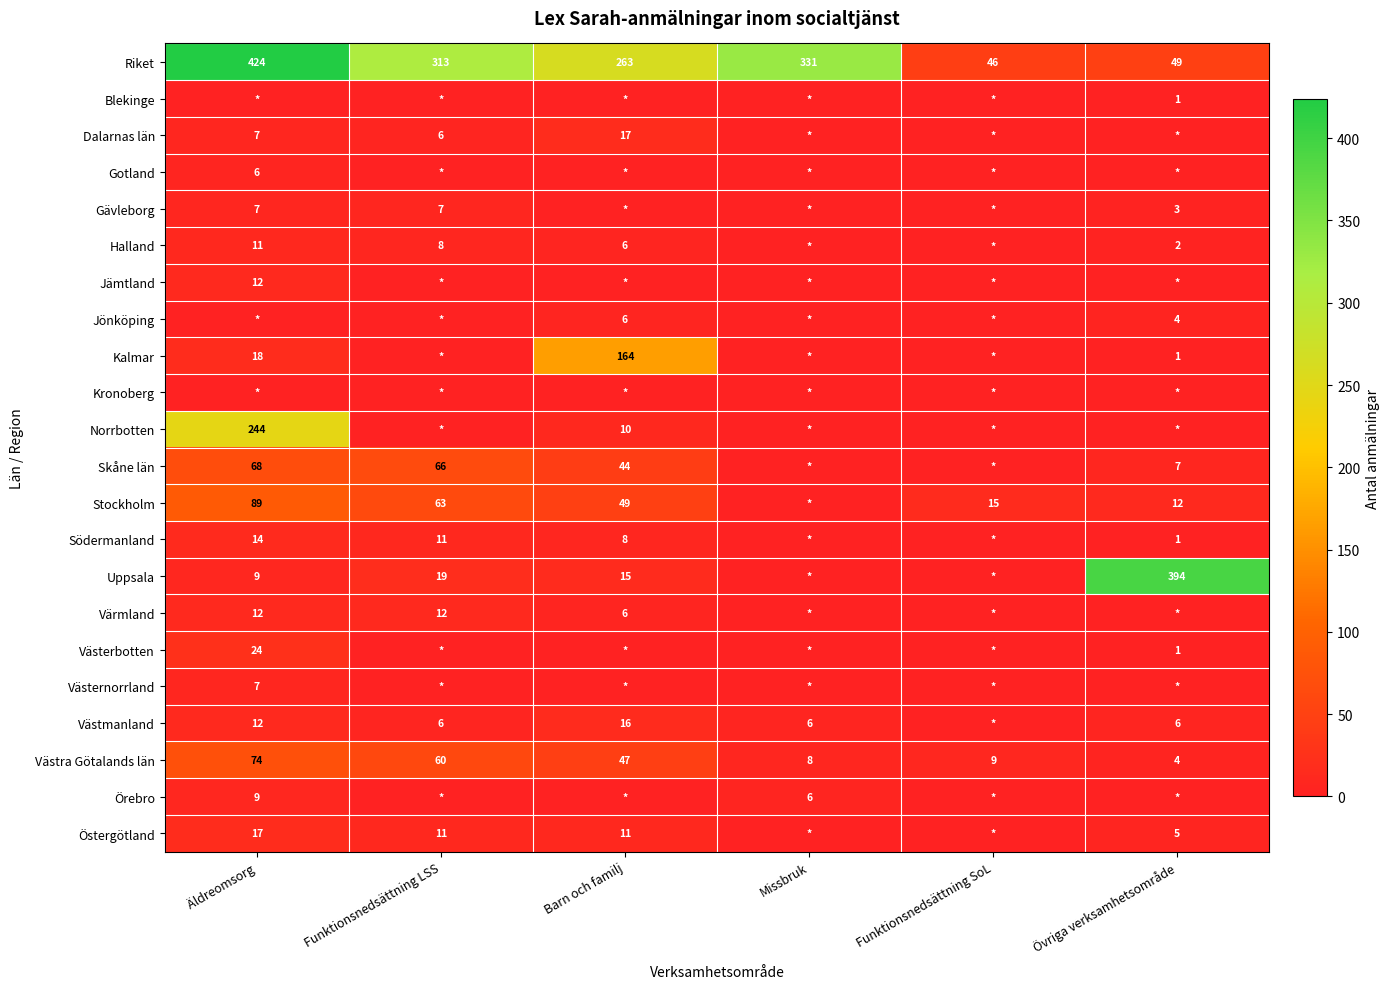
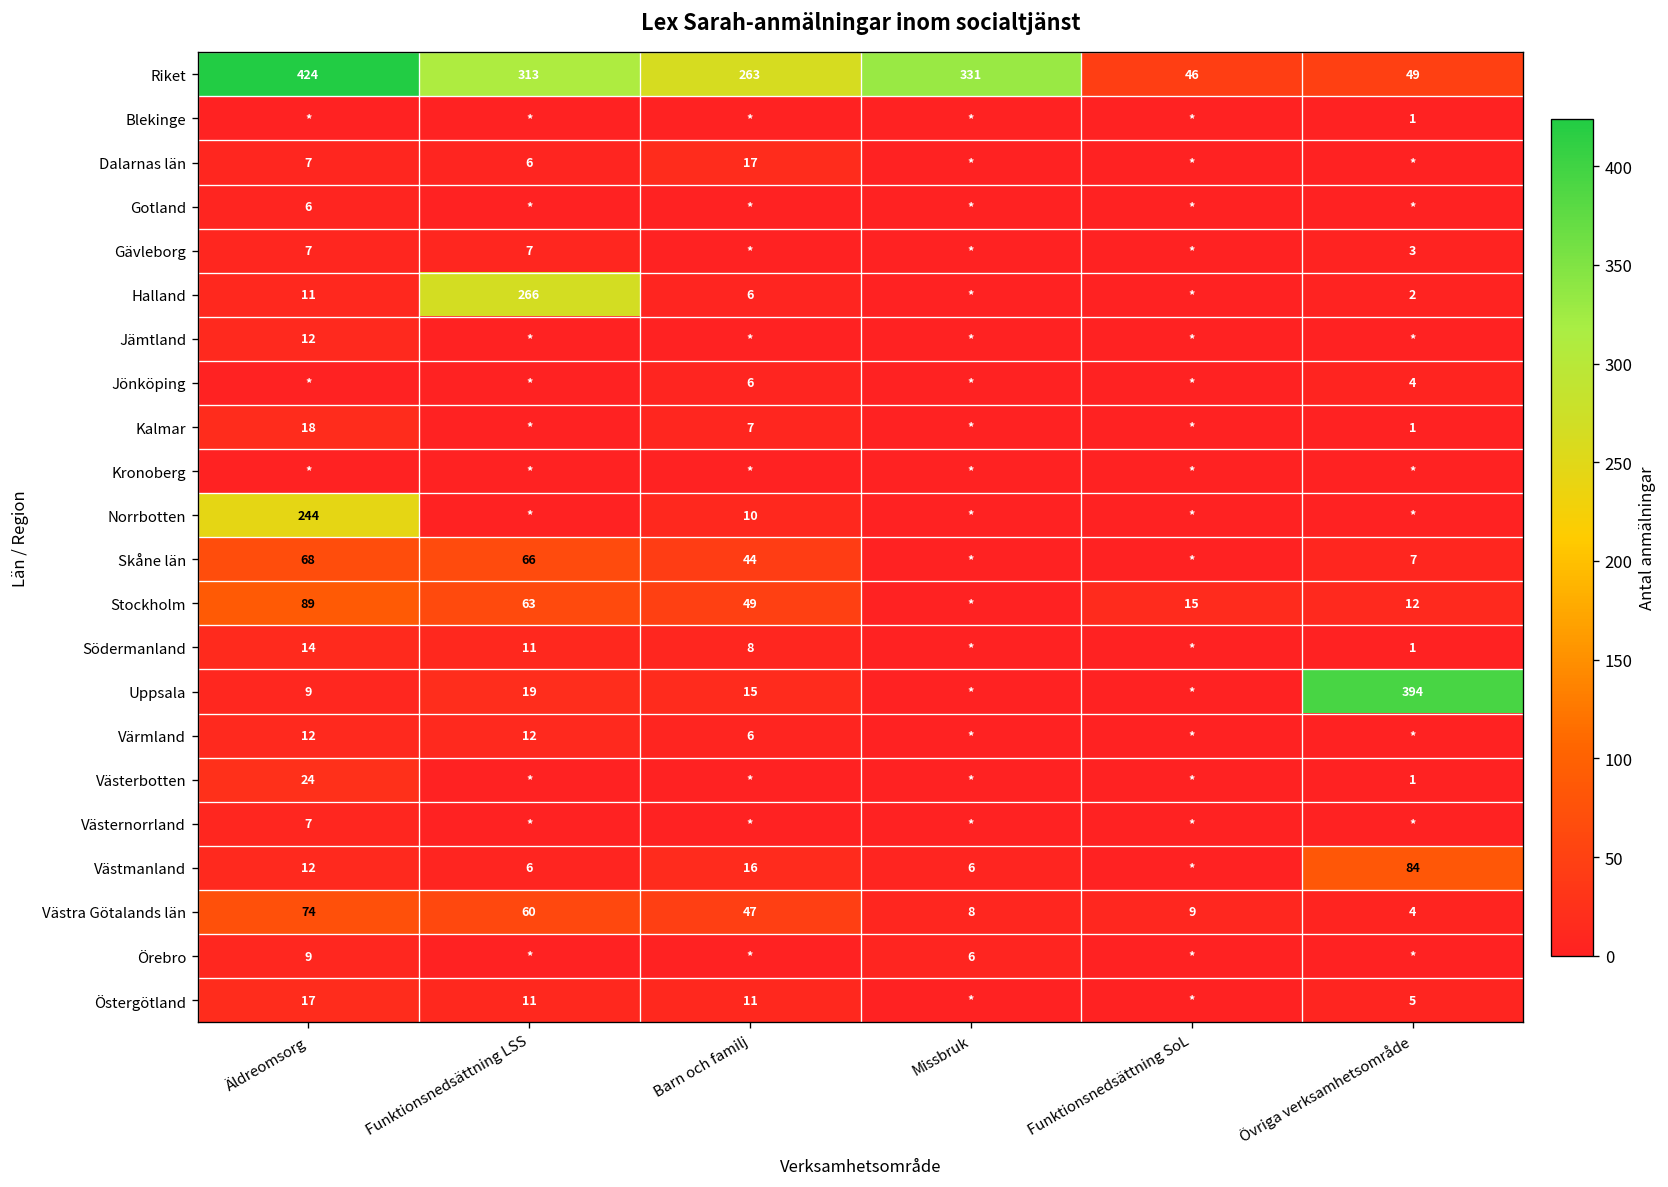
Halland, Funktionsnedsättning LSS: 8 -> 266
Kalmar, Barn och familj: 164 -> 7
Västmanland, Övriga verksamhetsområde: 6 -> 84
